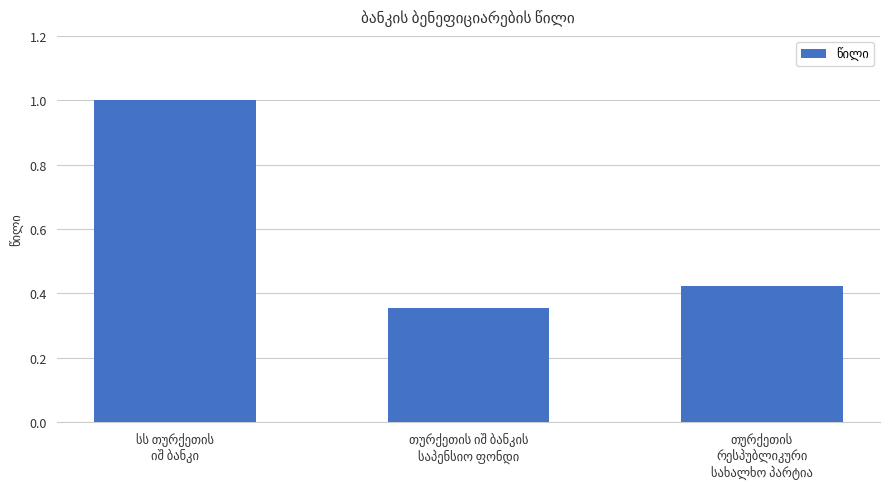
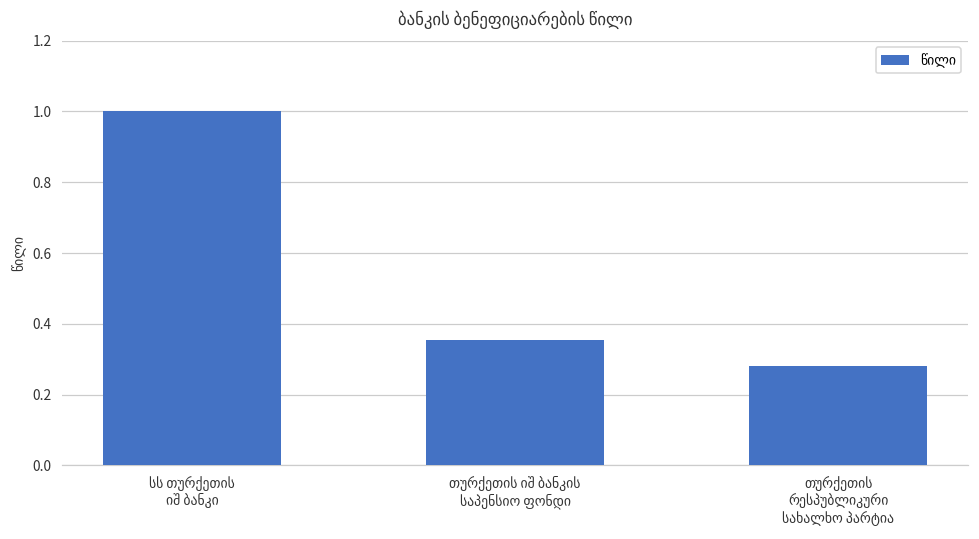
თურქეთის რესპუბლიკური სახალხო პარტია: 0.42 -> 0.28
